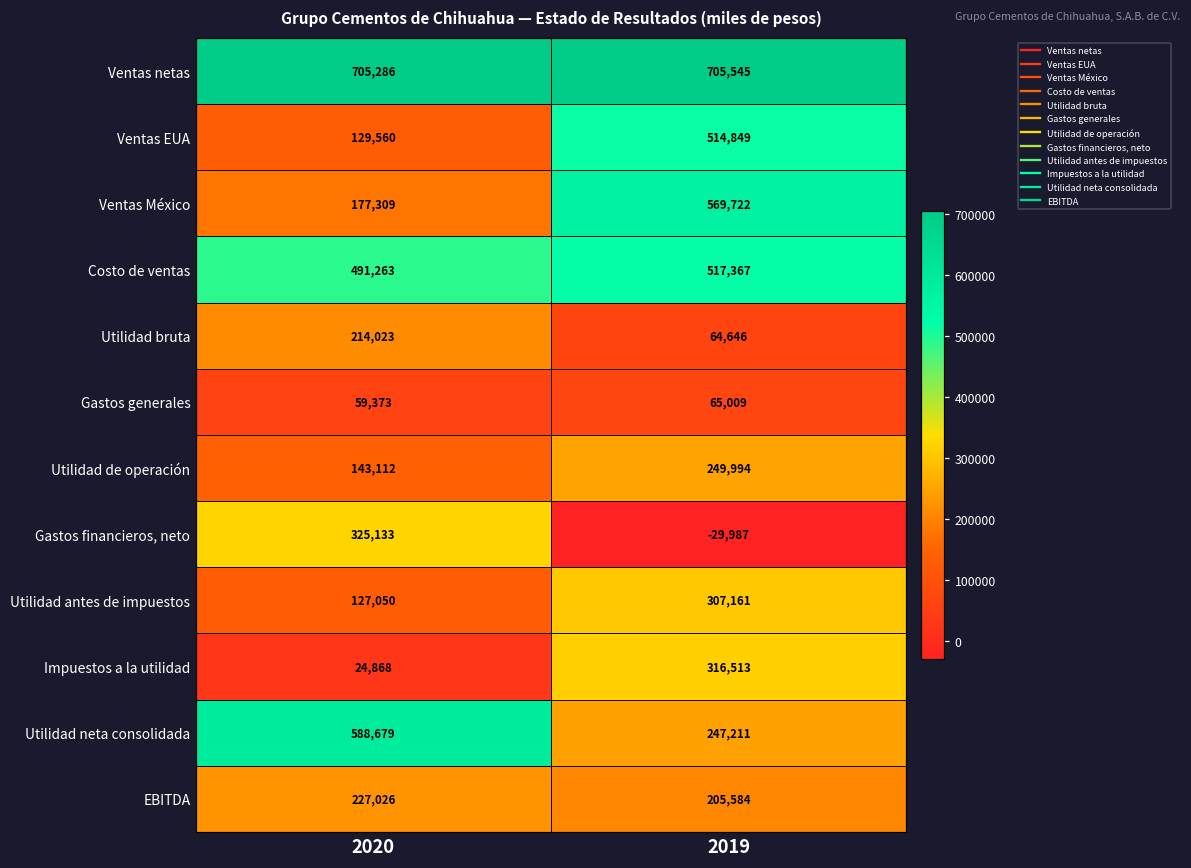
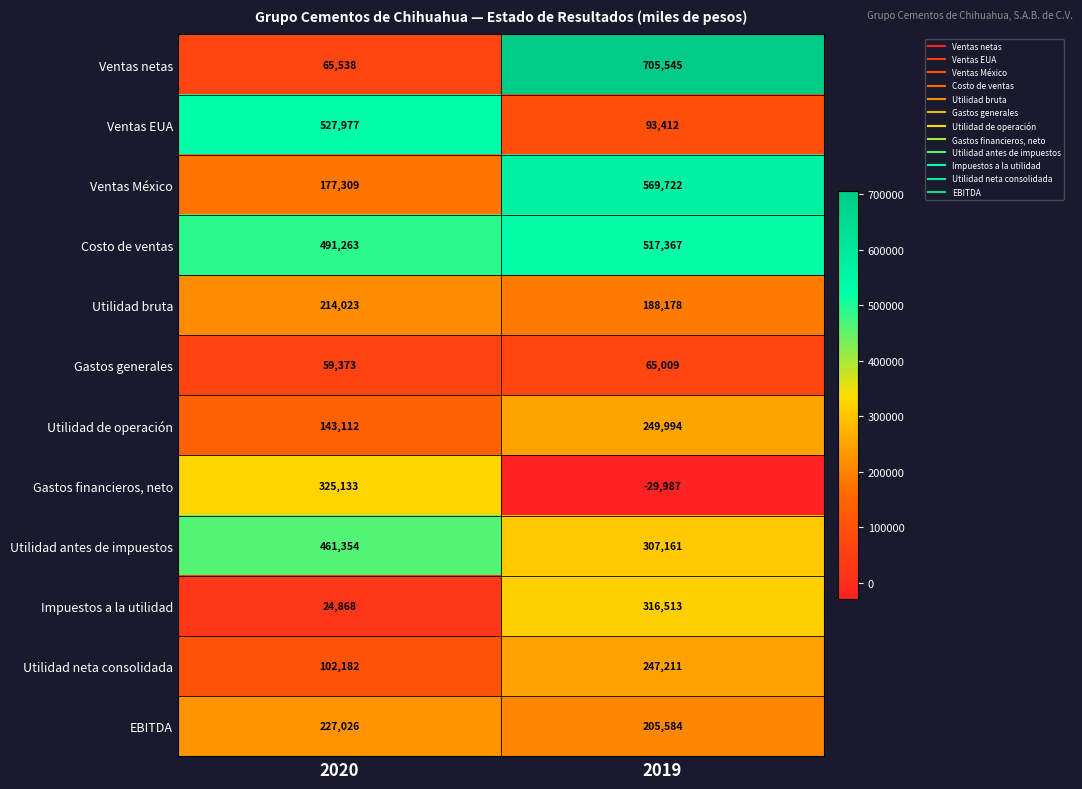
Ventas netas, 2020: 705,286 -> 65,538
Ventas EUA, 2020: 129,560 -> 527,977
Ventas EUA, 2019: 514,849 -> 93,412
Utilidad bruta, 2019: 64,646 -> 188,178
Utilidad antes de impuestos, 2020: 127,050 -> 461,354
Utilidad neta consolidada, 2020: 588,679 -> 102,182
